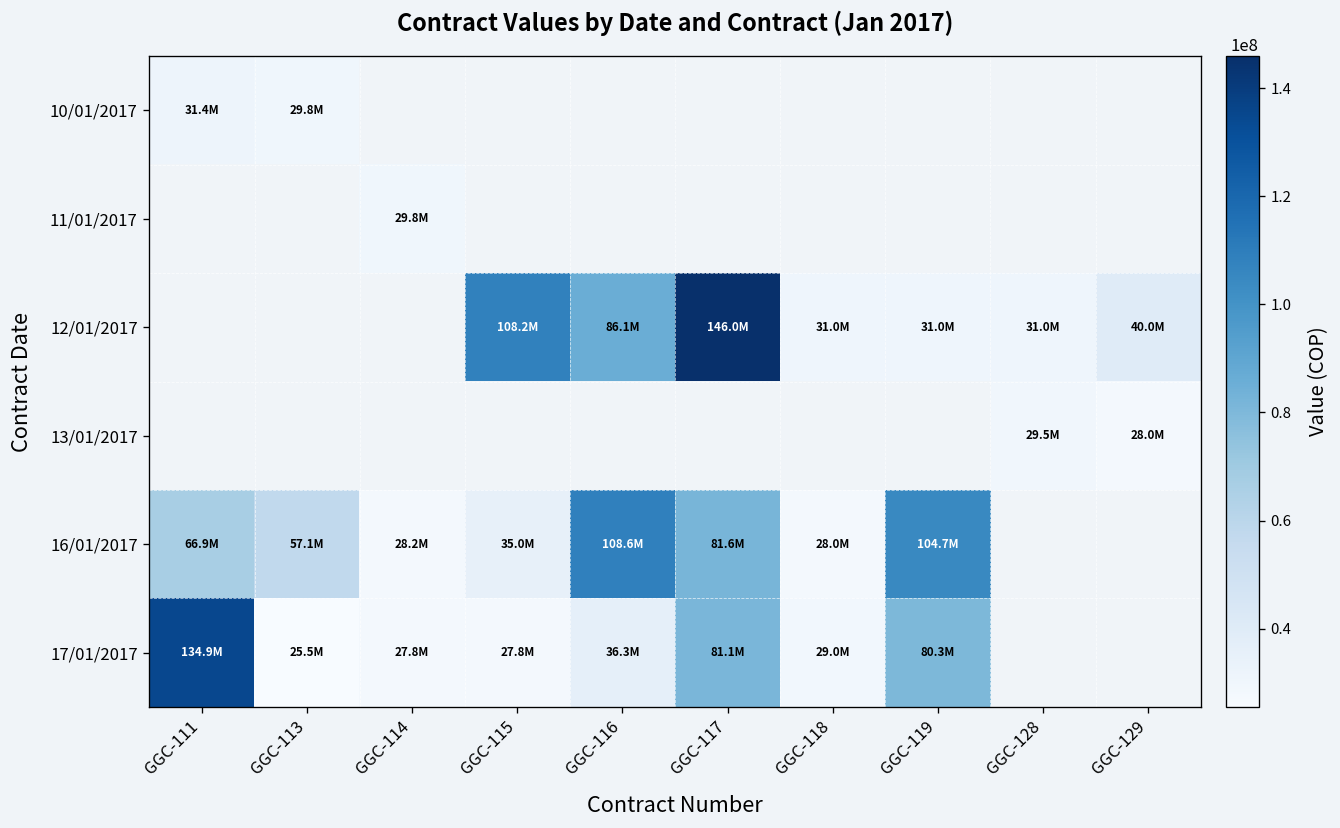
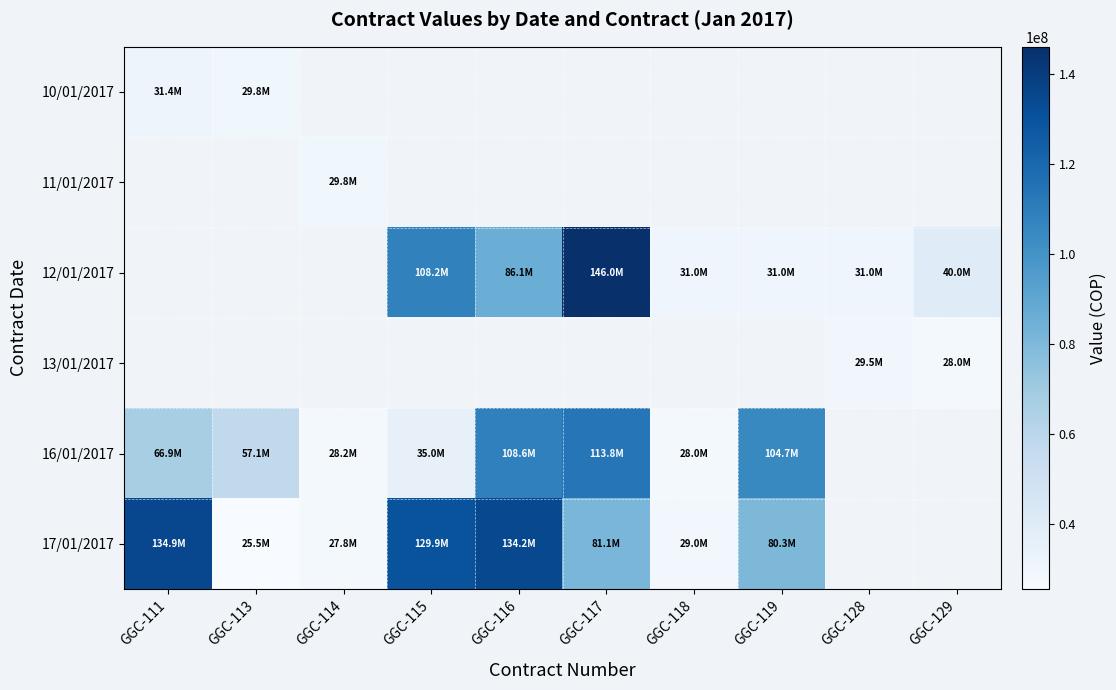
16/01/2017, GGC-117: 81.6M -> 113.8M
17/01/2017, GGC-115: 27.8M -> 129.9M
17/01/2017, GGC-116: 36.3M -> 134.2M
